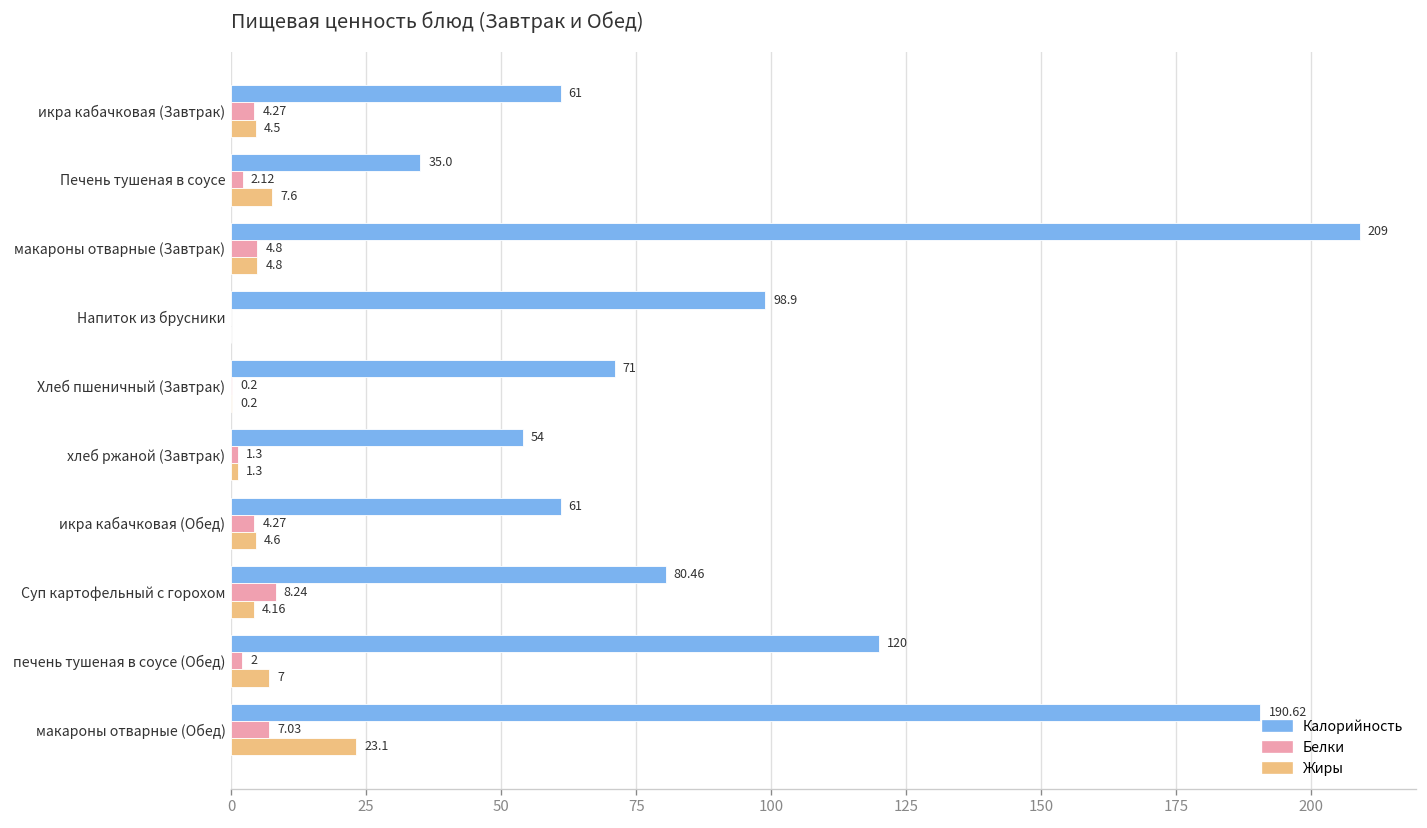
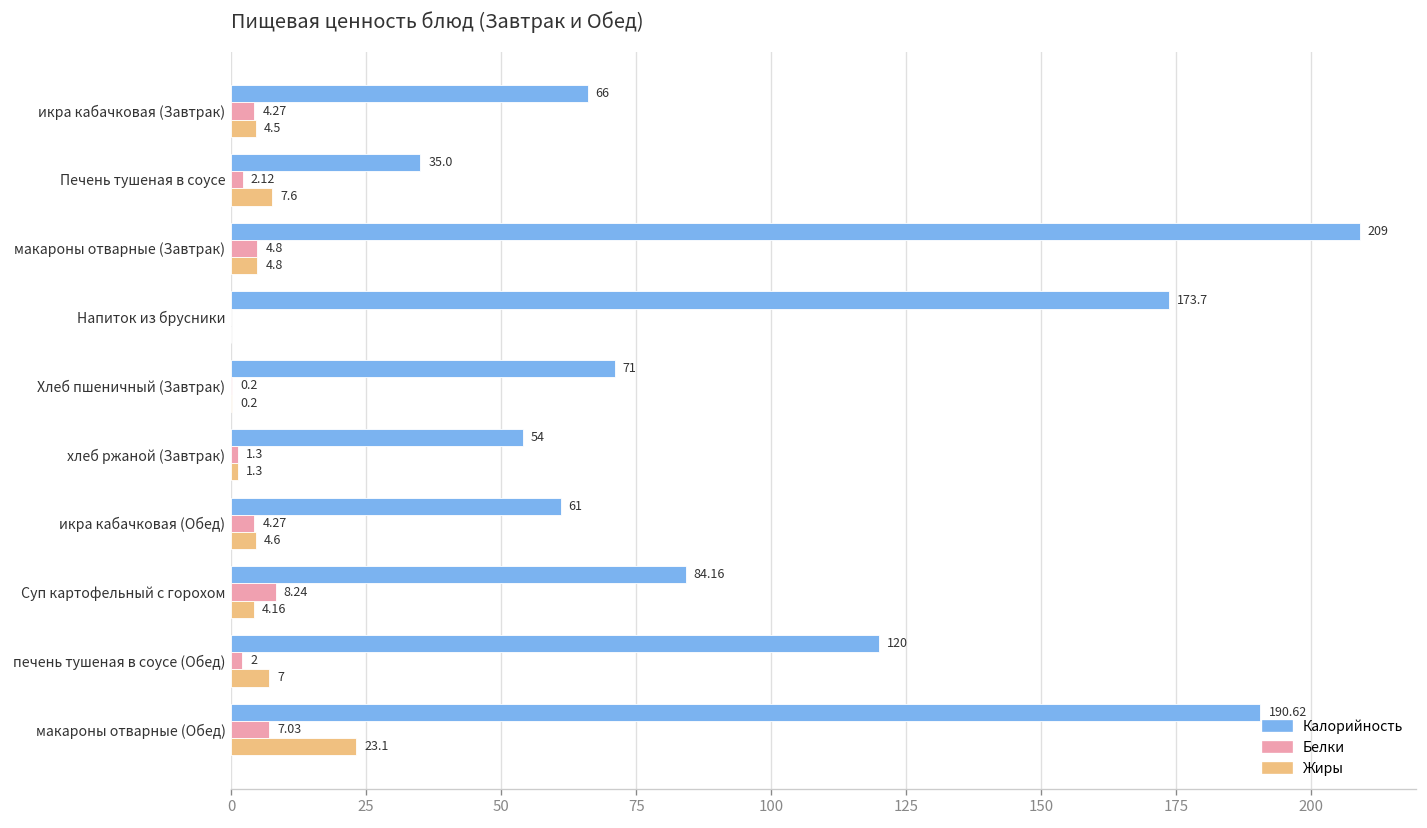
Калорийность, икра кабачковая (Завтрак): 61 -> 66
Калорийность, Напиток из брусники: 98.9 -> 173.7
Калорийность, Суп картофельный с горохом: 80.46 -> 84.16
